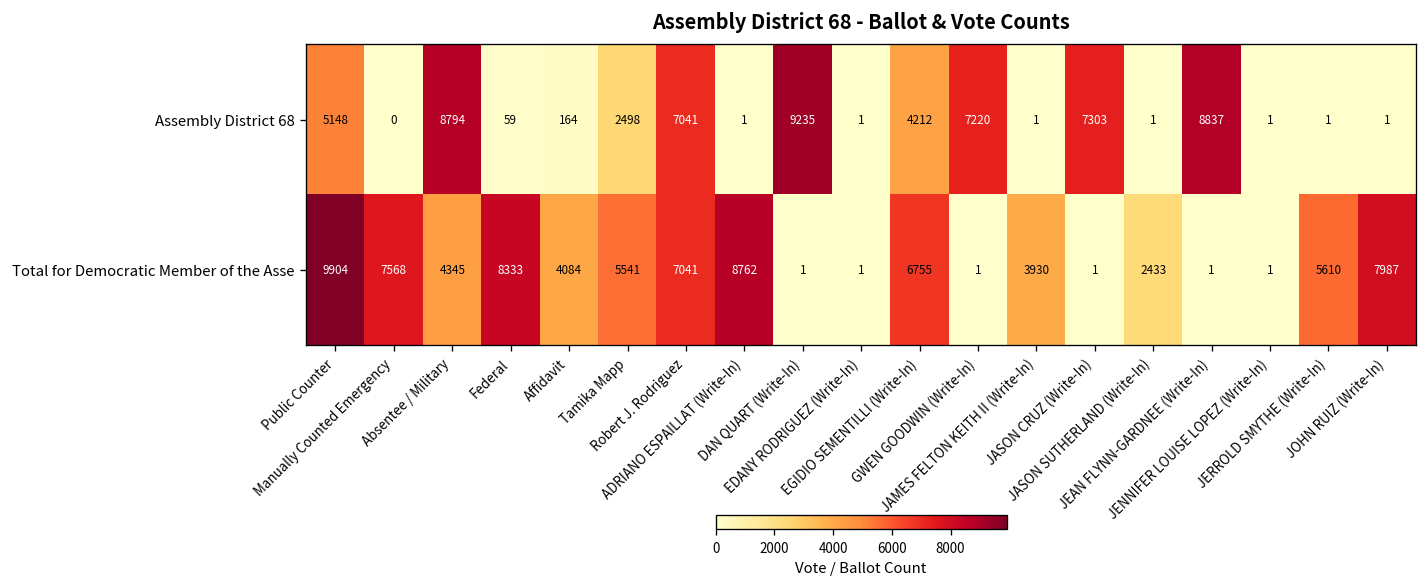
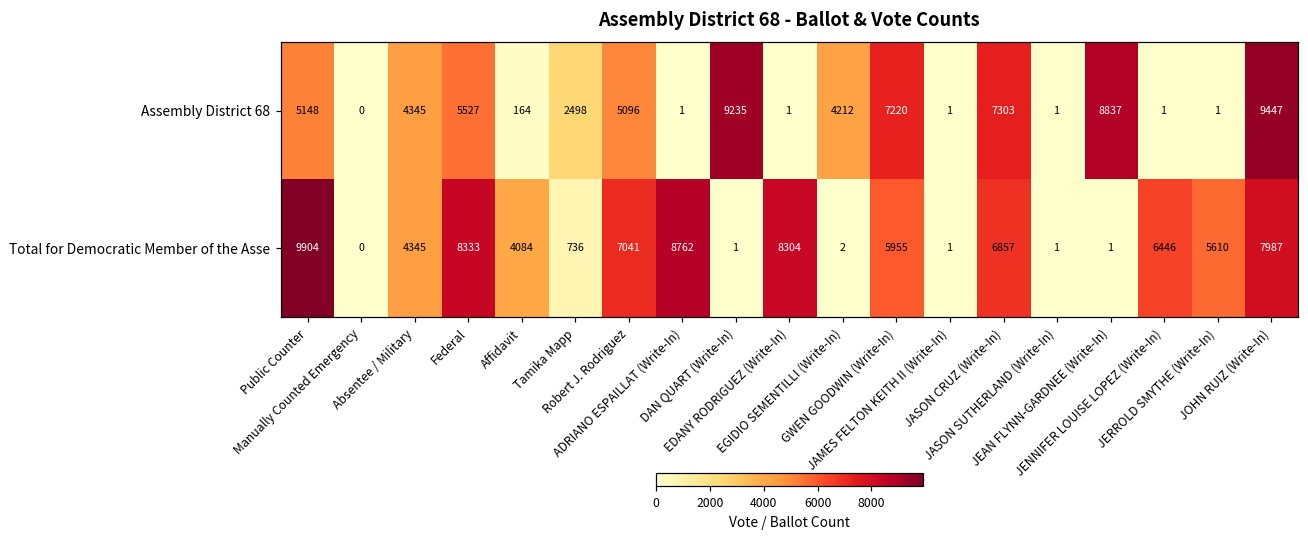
Assembly District 68, Absentee / Military: 8794 -> 4345
Assembly District 68, Federal: 59 -> 5527
Assembly District 68, Robert J. Rodriguez: 7041 -> 5096
Assembly District 68, JOHN RUIZ (Write-In): 1 -> 9447
Total for Democratic Member of the Asse, Manually Counted Emergency: 7568 -> 0
Total for Democratic Member of the Asse, Tamika Mapp: 5541 -> 736
Total for Democratic Member of the Asse, EDANY RODRIGUEZ (Write-In): 1 -> 8304
Total for Democratic Member of the Asse, EGIDIO SEMENTILLI (Write-In): 6755 -> 2
Total for Democratic Member of the Asse, GWEN GOODWIN (Write-In): 1 -> 5955
Total for Democratic Member of the Asse, JAMES FELTON KEITH II (Write-In): 3930 -> 1
Total for Democratic Member of the Asse, JASON CRUZ (Write-In): 1 -> 6857
Total for Democratic Member of the Asse, JASON SUTHERLAND (Write-In): 2433 -> 1
Total for Democratic Member of the Asse, JENNIFER LOUISE LOPEZ (Write-In): 1 -> 6446
